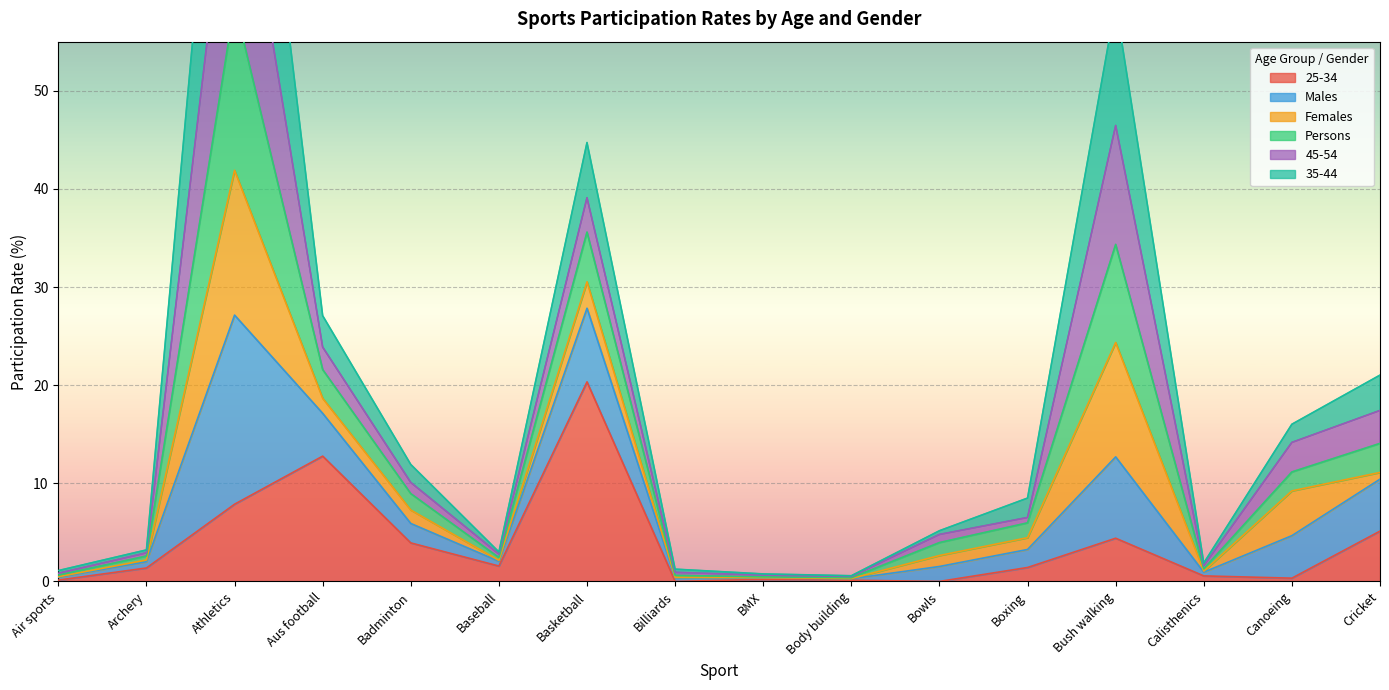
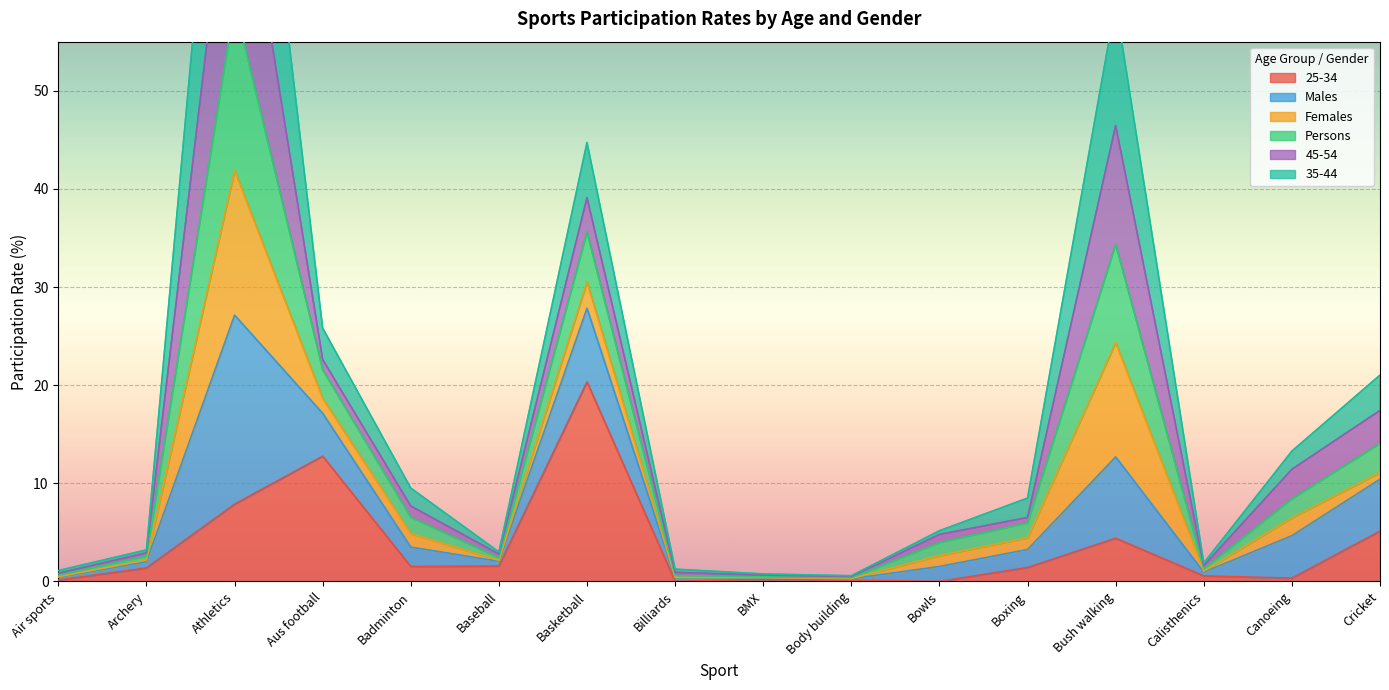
45-54, Aus football: 2 -> 1
25-34, Badminton: 4 -> 2
Females, Canoeing: 5 -> 2
